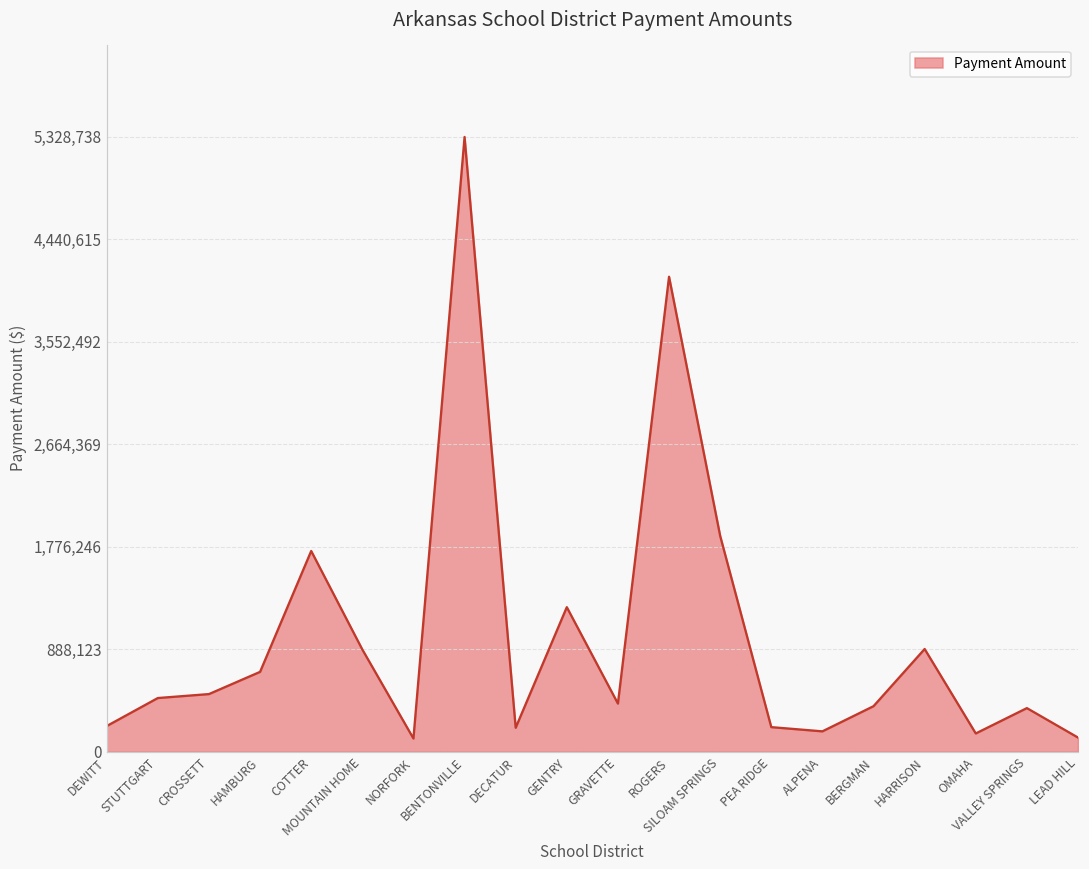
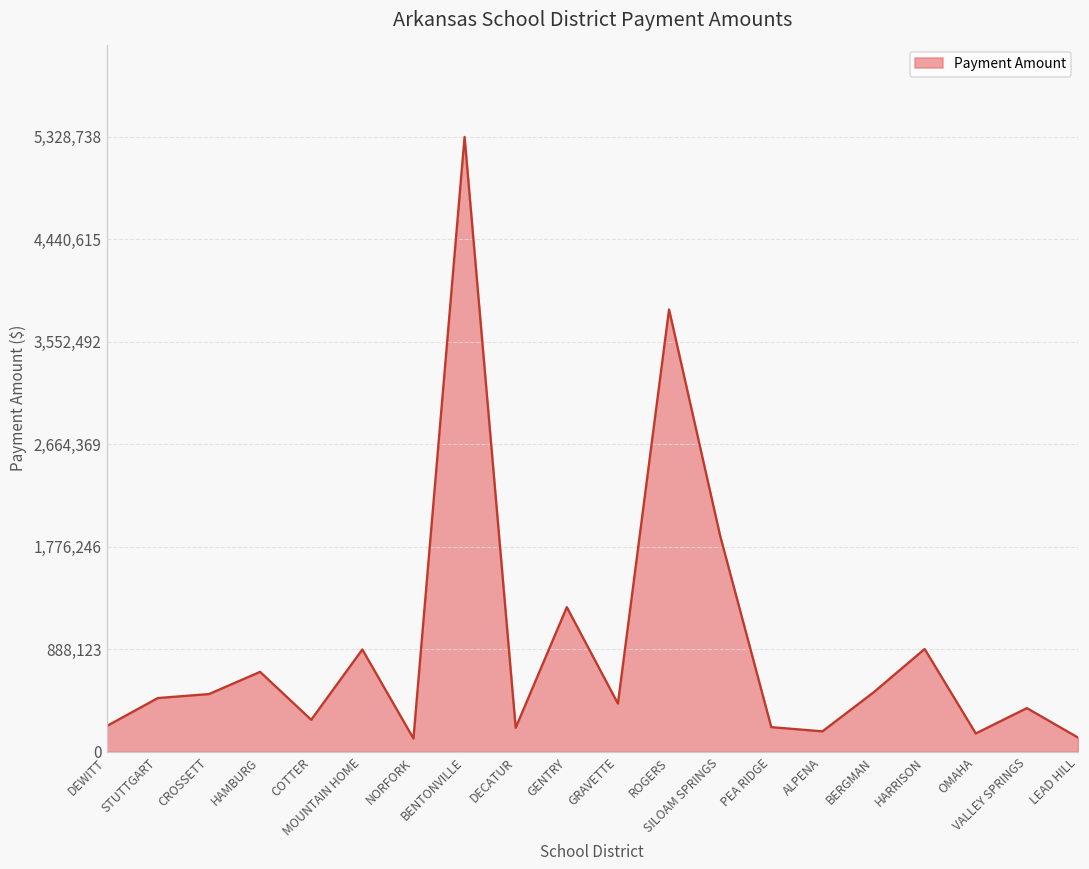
COTTER: 1,740,000 -> 280,000
ROGERS: 4,120,000 -> 3,830,000
BERGMAN: 390,000 -> 510,000
